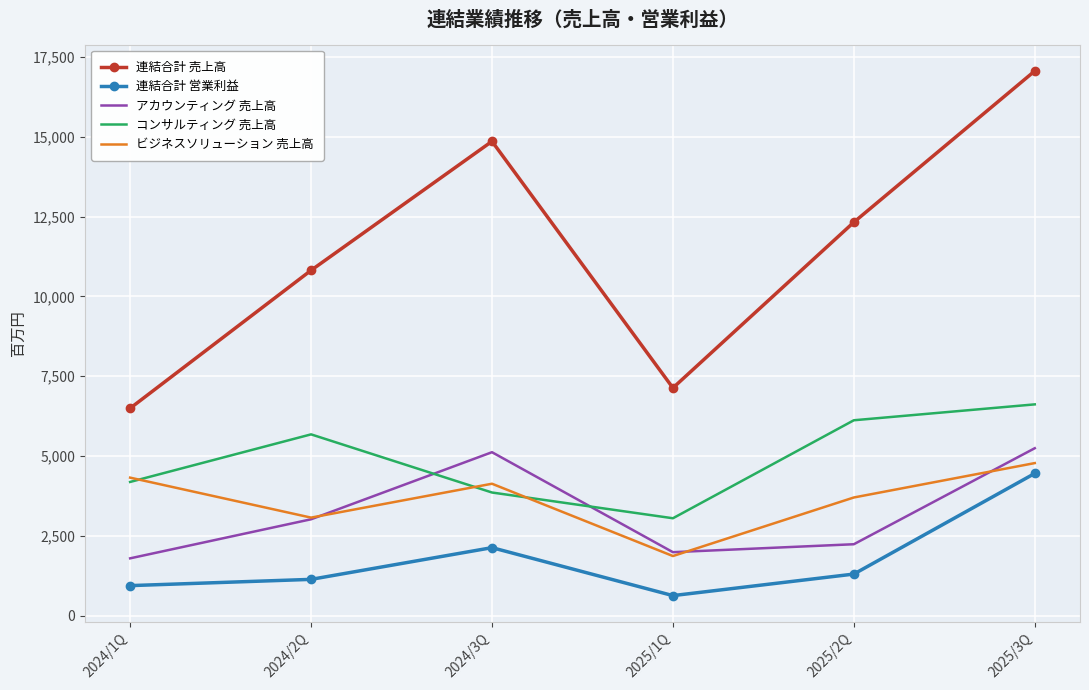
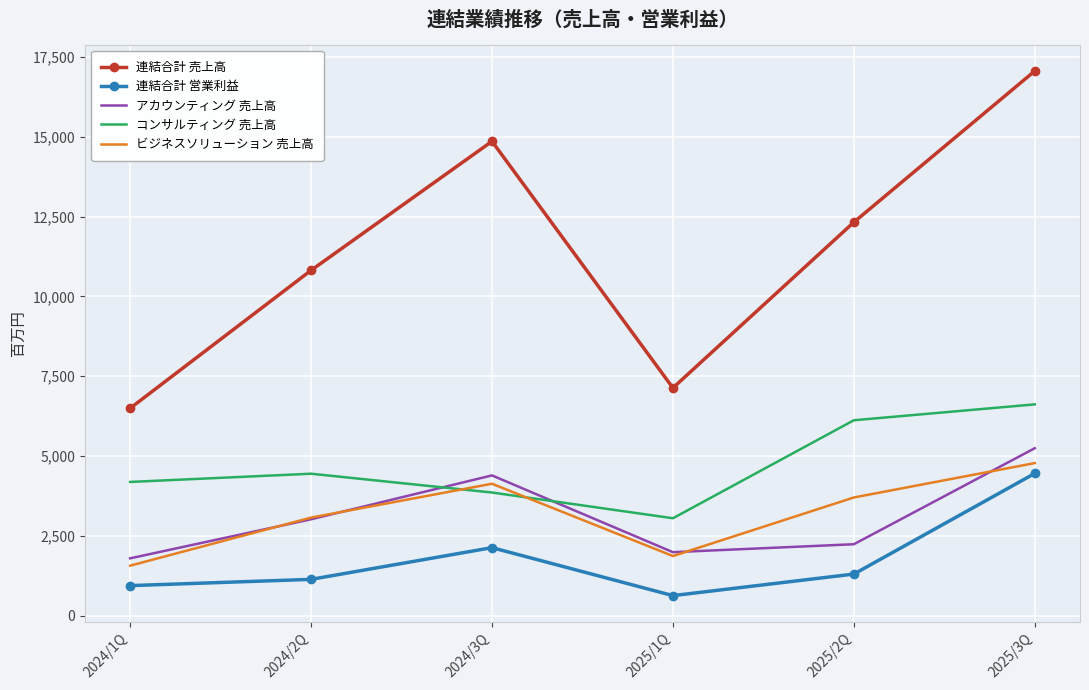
ビジネスソリューション 売上高, 2024/1Q: 4,300 -> 1,600
コンサルティング 売上高, 2024/2Q: 5,700 -> 4,400
アカウンティング 売上高, 2024/3Q: 5,100 -> 4,400
